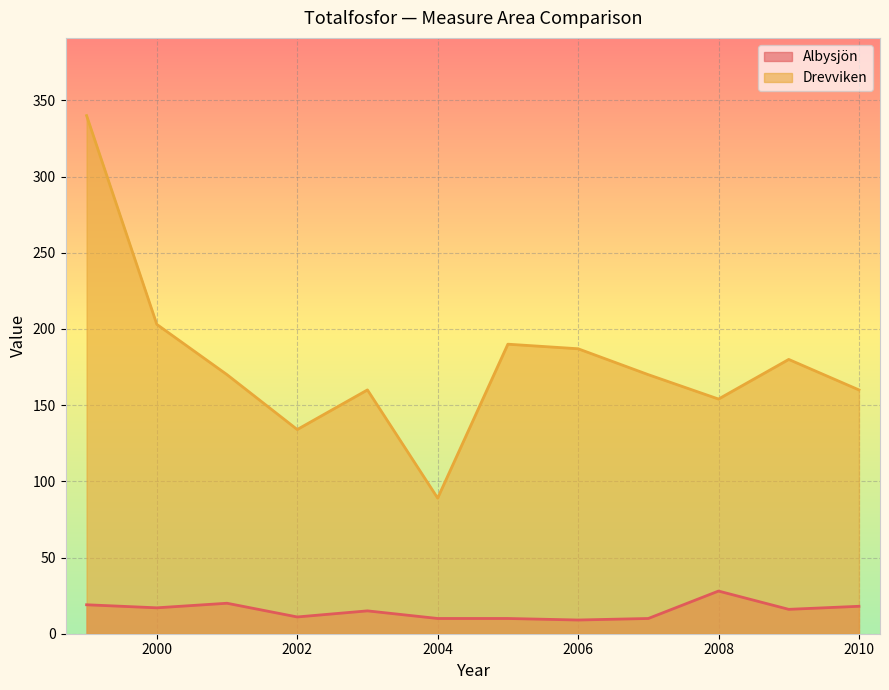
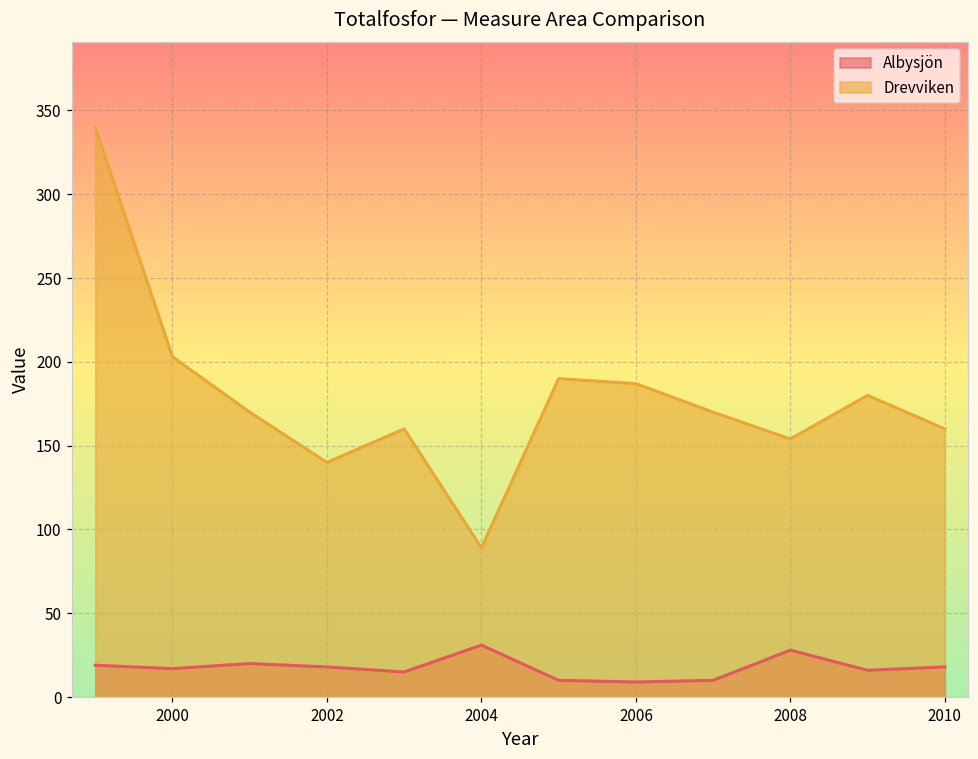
Albysjön, 2002: 11 -> 18
Drevviken, 2002: 134 -> 140
Albysjön, 2004: 10 -> 31
